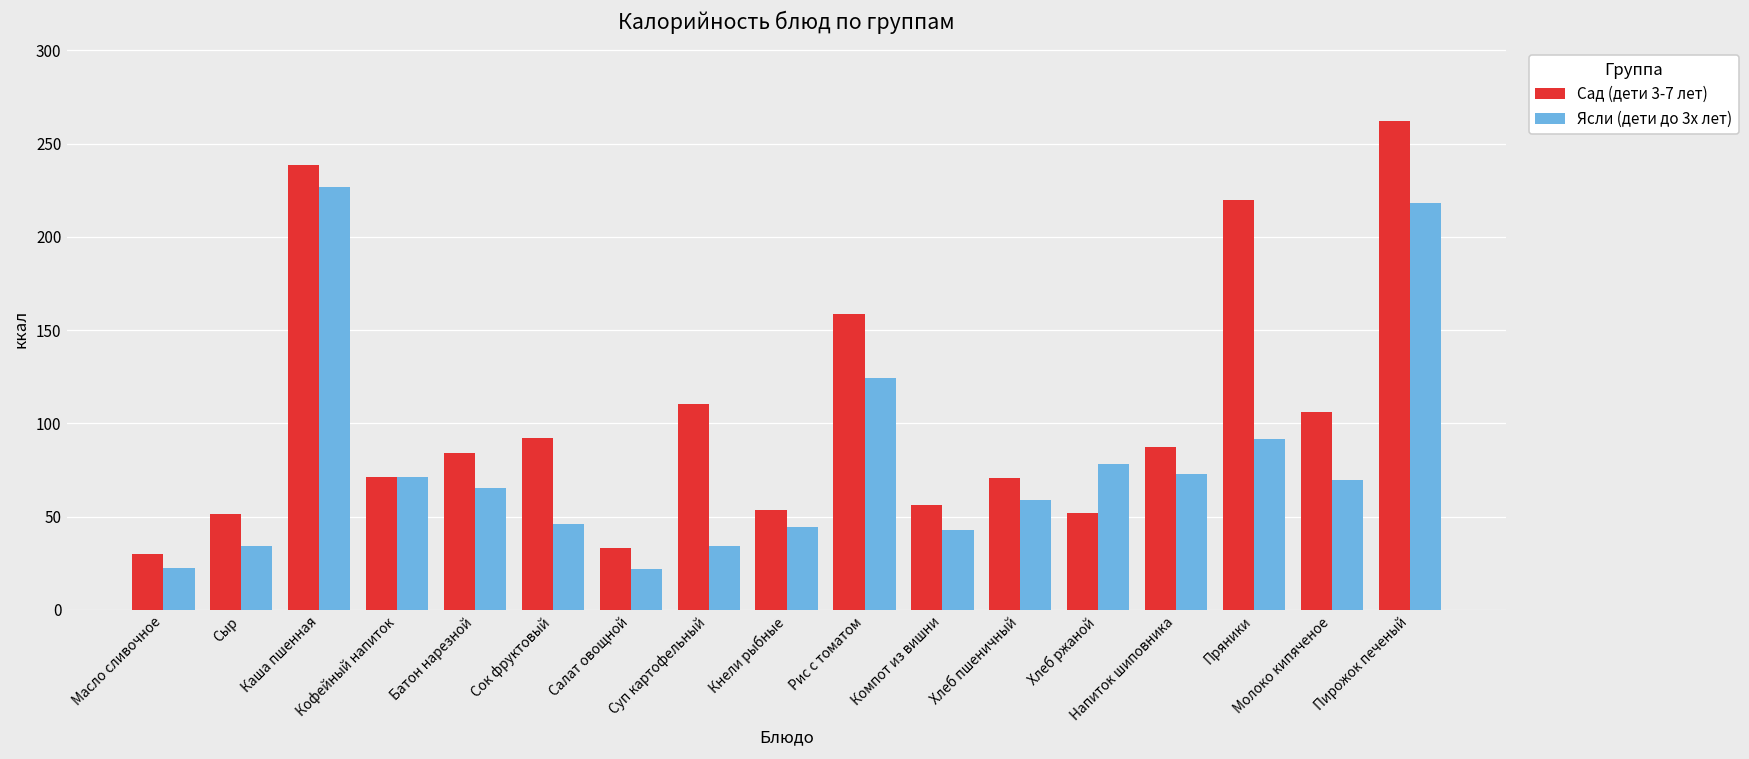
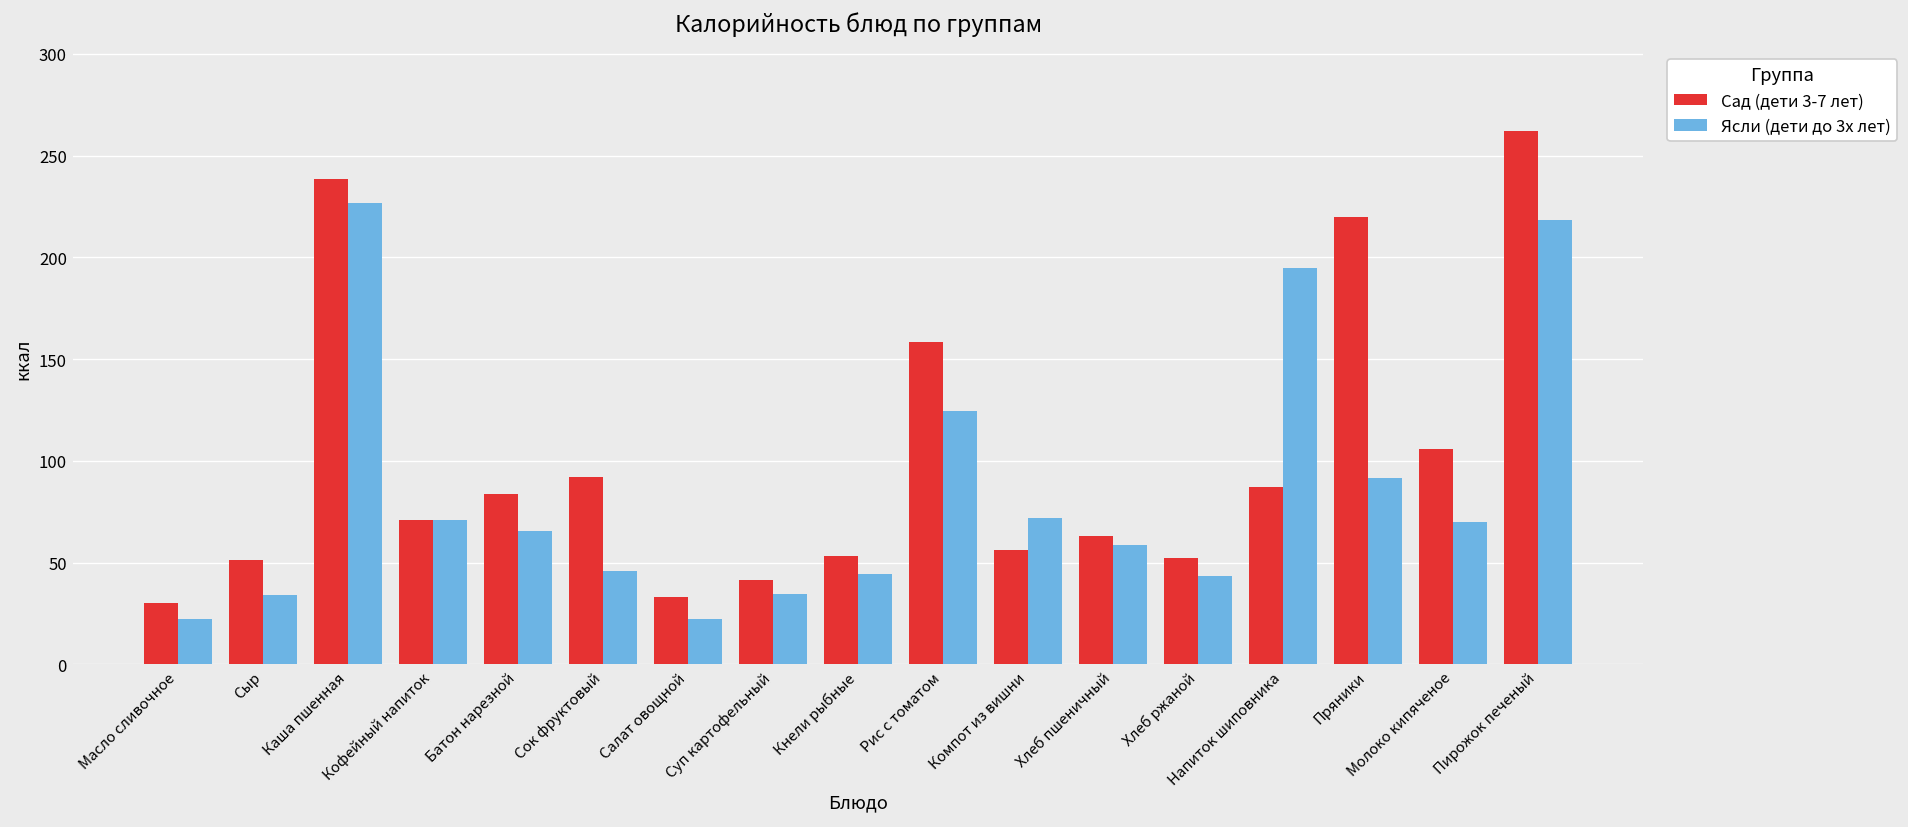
Сад (дети 3-7 лет), Суп картофельный: 110 -> 41
Ясли (дети до 3х лет), Компот из вишни: 43 -> 72
Сад (дети 3-7 лет), Хлеб пшеничный: 71 -> 63
Ясли (дети до 3х лет), Хлеб ржаной: 78 -> 44
Ясли (дети до 3х лет), Напиток шиповника: 73 -> 195
